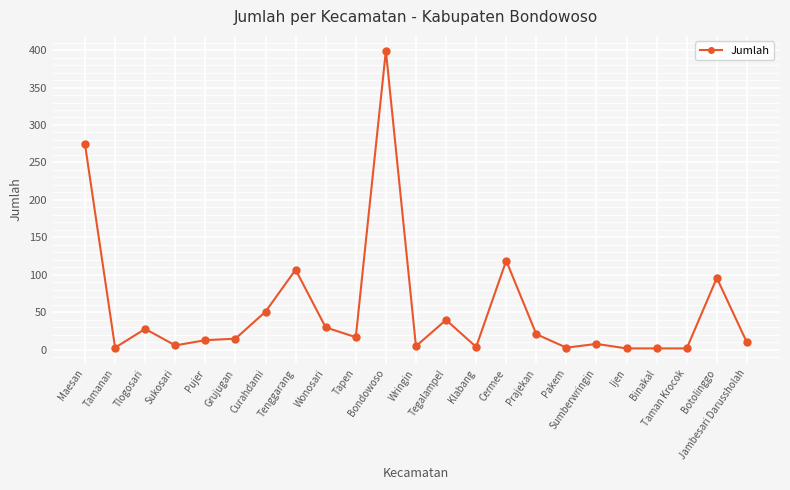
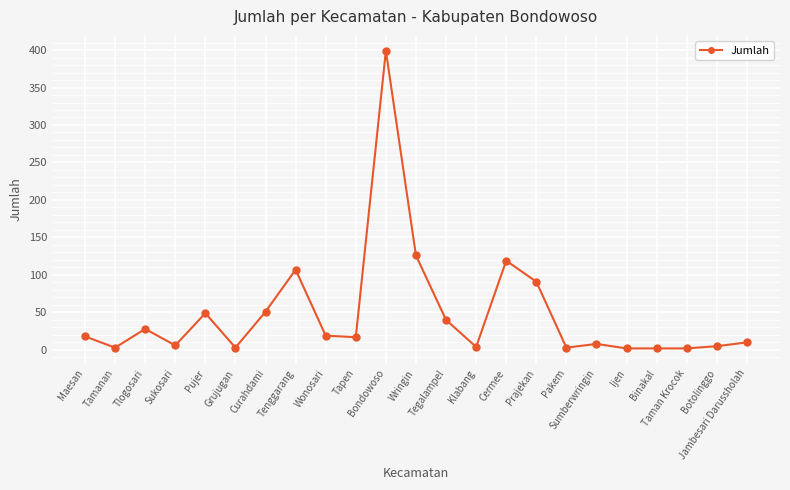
Maesan: 270 -> 20
Pujer: 10 -> 50
Grujugan: 20 -> 0
Wonosari: 30 -> 20
Wringin: 10 -> 130
Prajekan: 20 -> 90
Botolinggo: 100 -> 10
